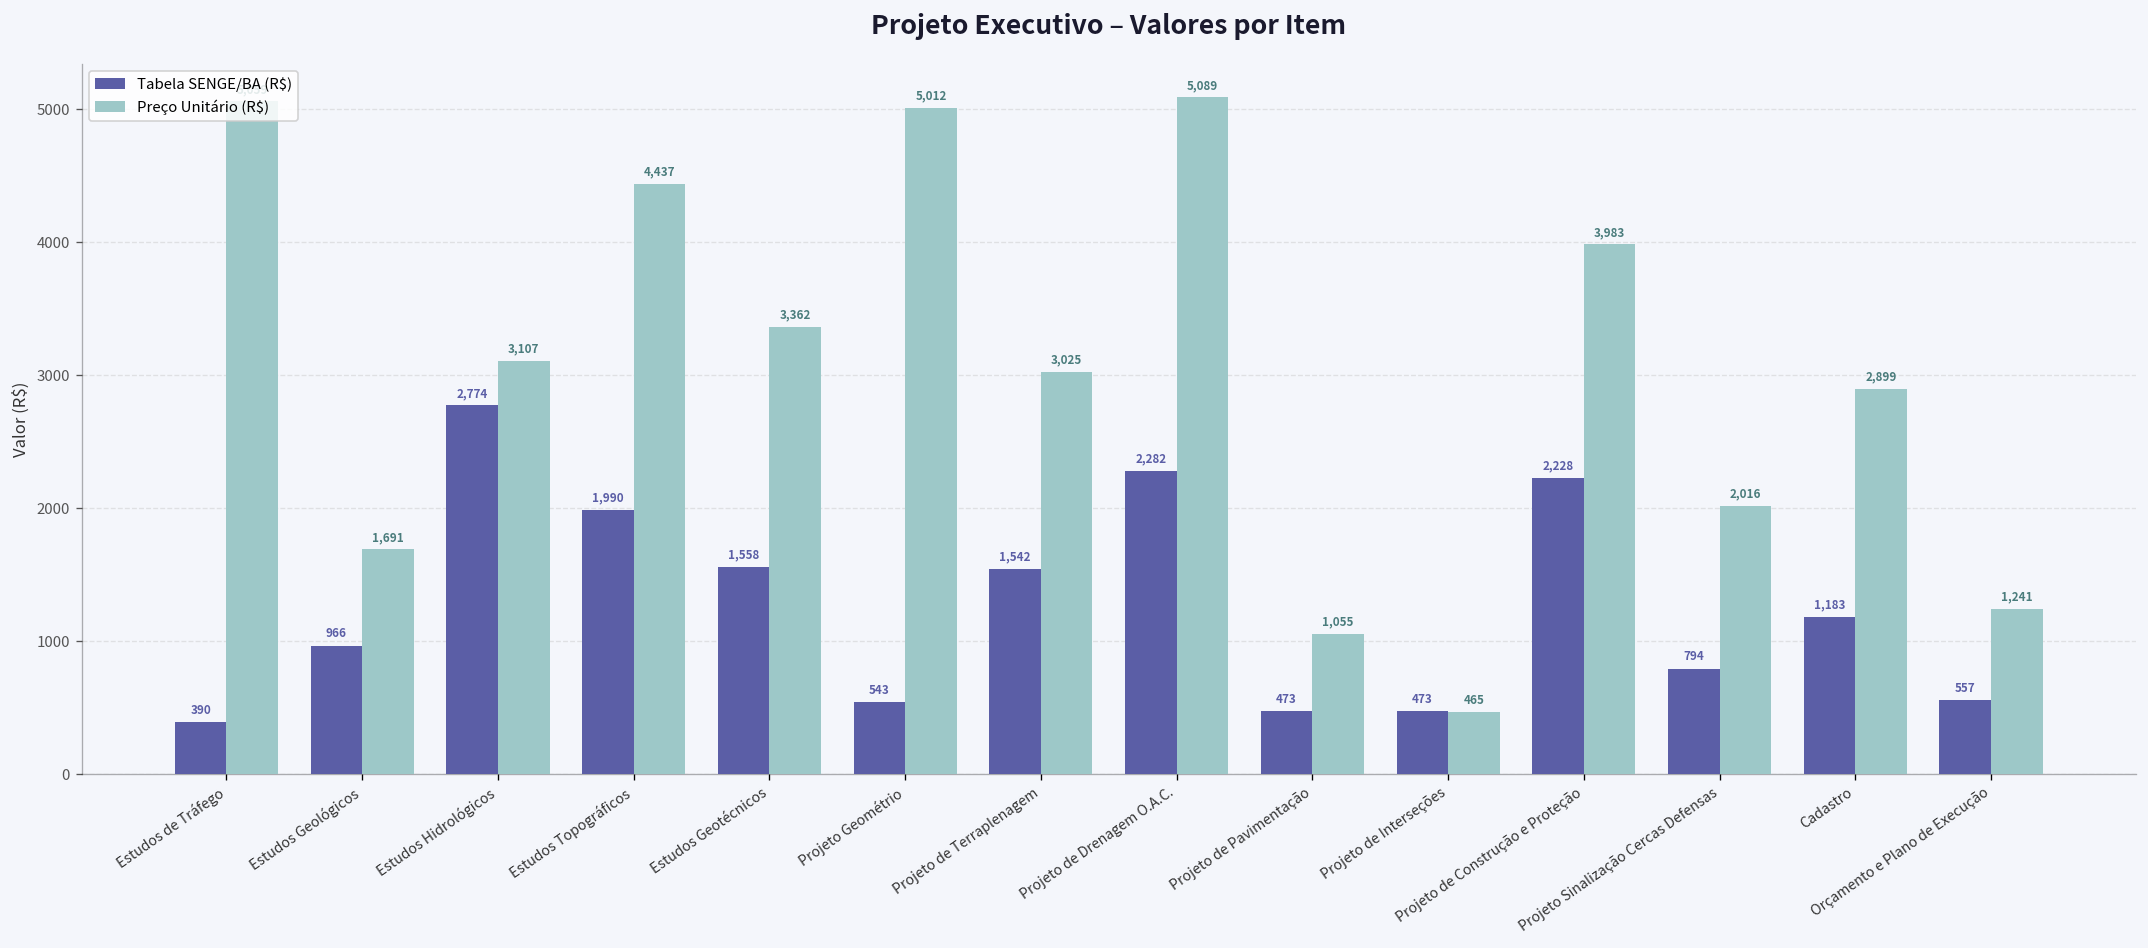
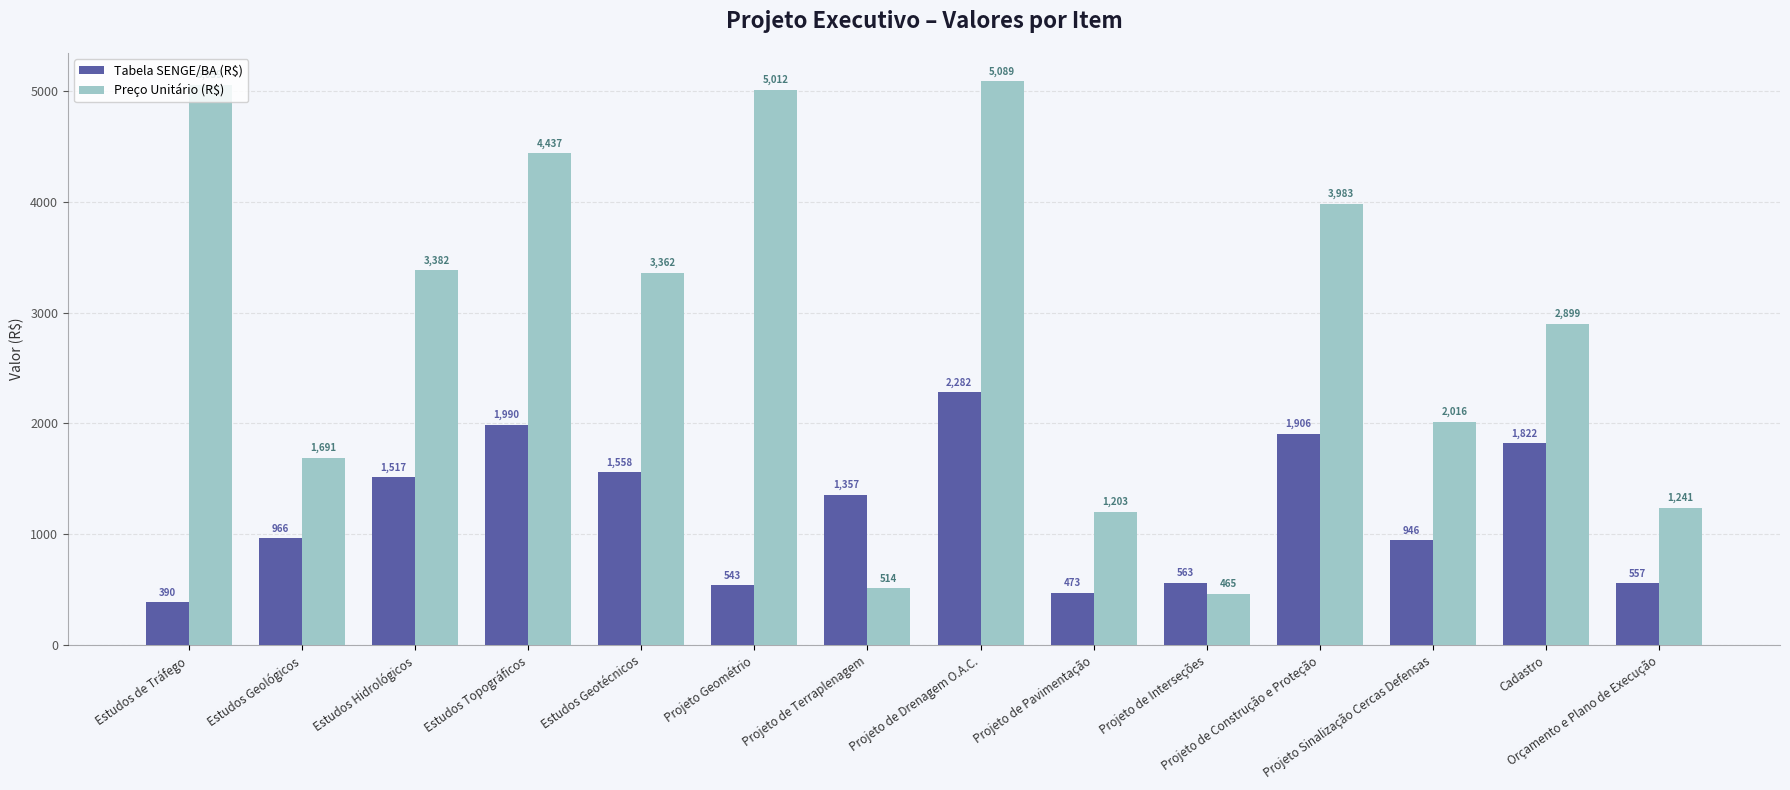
Tabela SENGE/BA (R$), Estudos Hidrológicos: 2,774 -> 1,517
Preço Unitário (R$), Estudos Hidrológicos: 3,107 -> 3,382
Tabela SENGE/BA (R$), Projeto de Terraplenagem: 1,542 -> 1,357
Preço Unitário (R$), Projeto de Terraplenagem: 3,025 -> 514
Preço Unitário (R$), Projeto de Pavimentação: 1,055 -> 1,203
Tabela SENGE/BA (R$), Projeto de Interseções: 473 -> 563
Tabela SENGE/BA (R$), Projeto de Construção e Proteção: 2,228 -> 1,906
Tabela SENGE/BA (R$), Projeto Sinalização Cercas Defensas: 794 -> 946
Tabela SENGE/BA (R$), Cadastro: 1,183 -> 1,822
